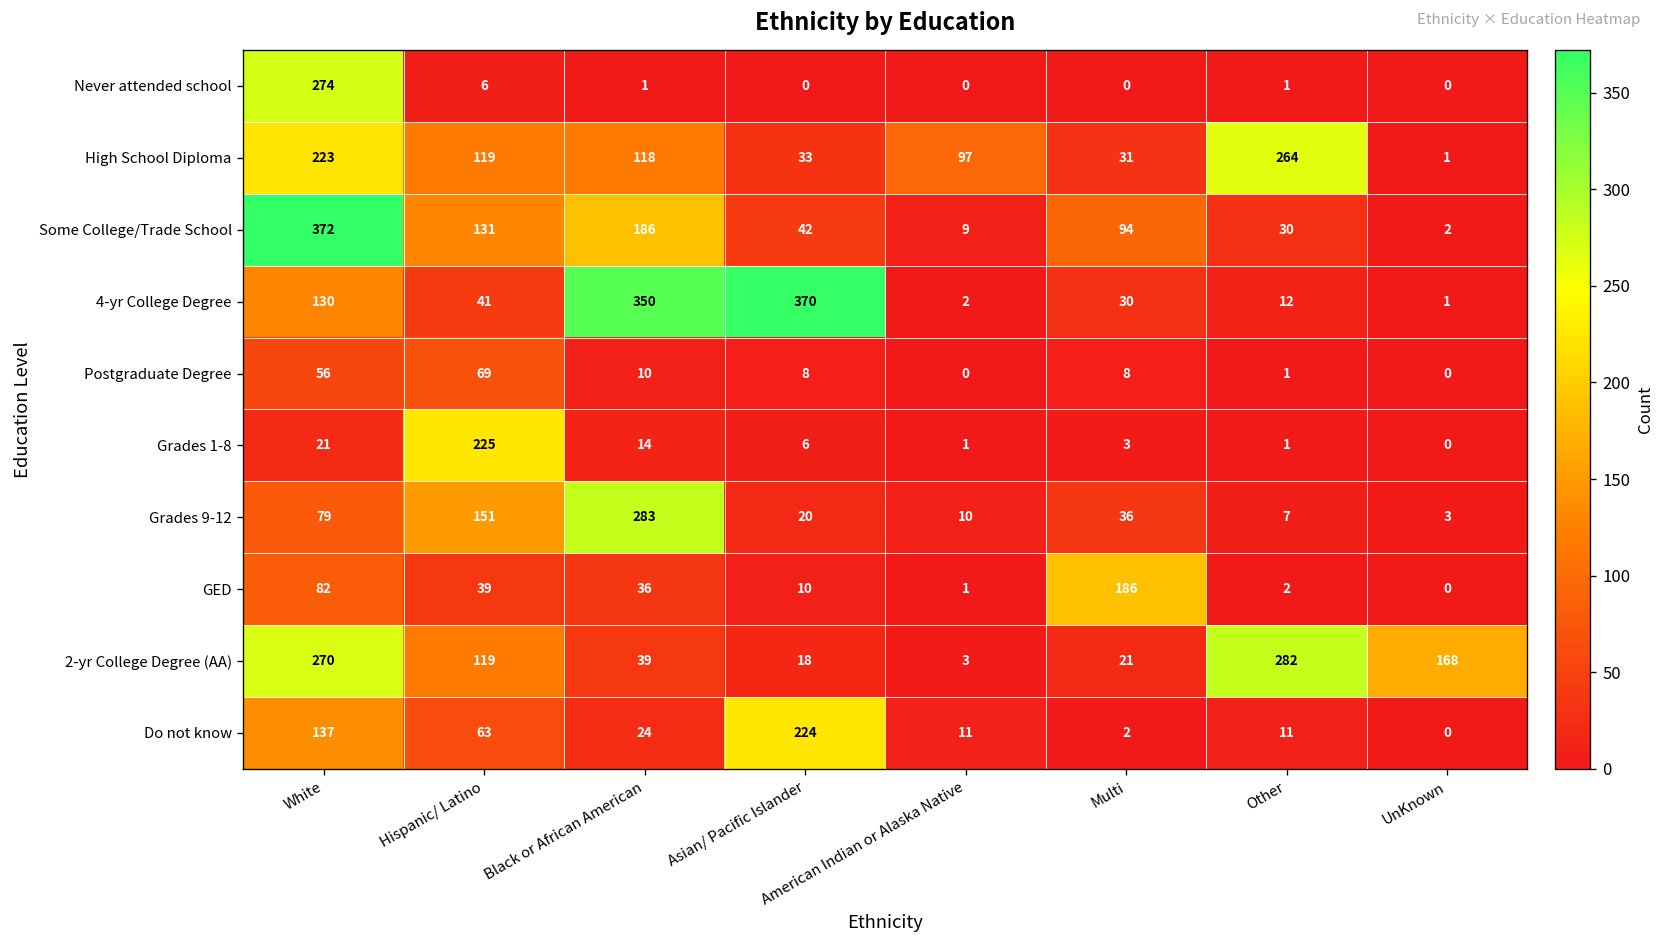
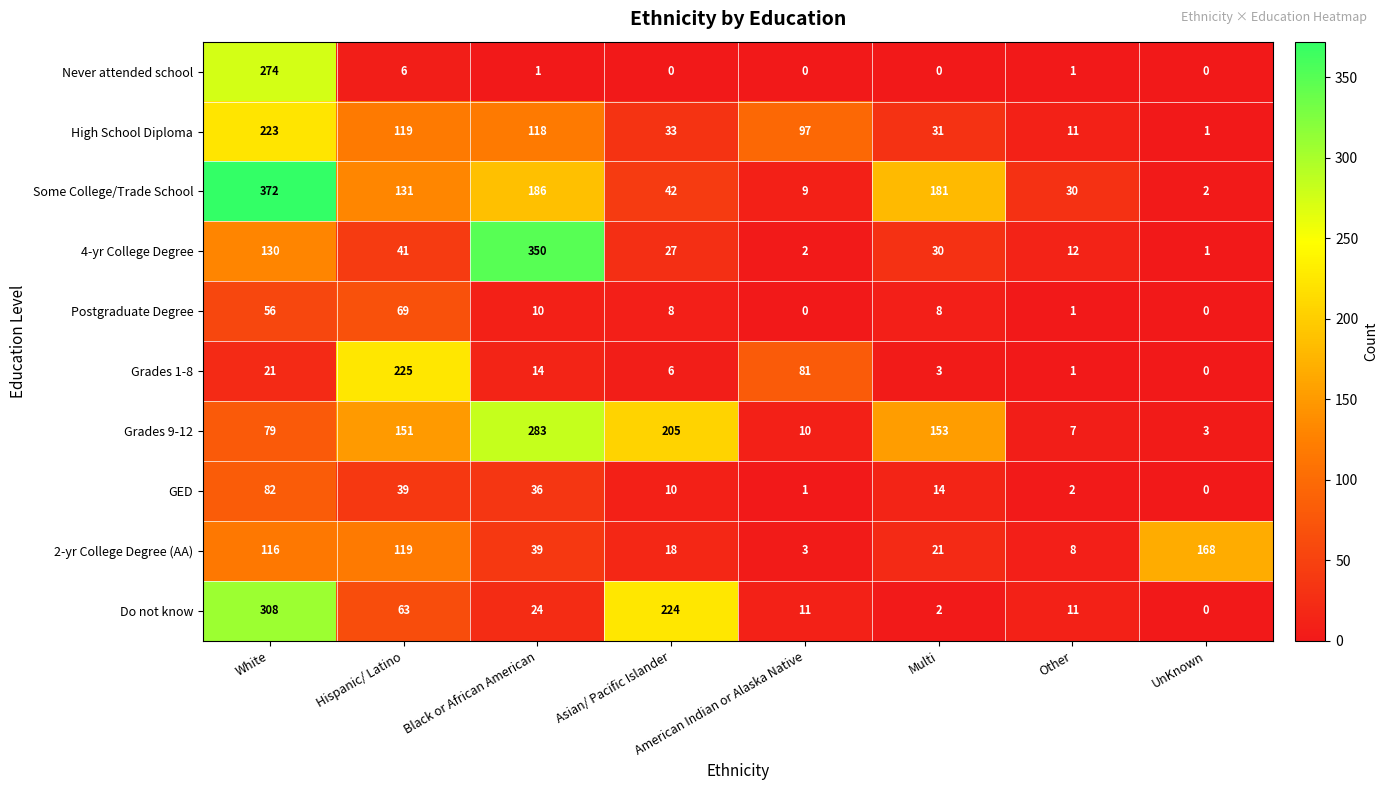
High School Diploma, Other: 264 -> 11
Some College/Trade School, Multi: 94 -> 181
4-yr College Degree, Asian/ Pacific Islander: 370 -> 27
Grades 1-8, American Indian or Alaska Native: 1 -> 81
Grades 9-12, Asian/ Pacific Islander: 20 -> 205
Grades 9-12, Multi: 36 -> 153
GED, Multi: 186 -> 14
2-yr College Degree (AA), White: 270 -> 116
2-yr College Degree (AA), Other: 282 -> 8
Do not know, White: 137 -> 308
